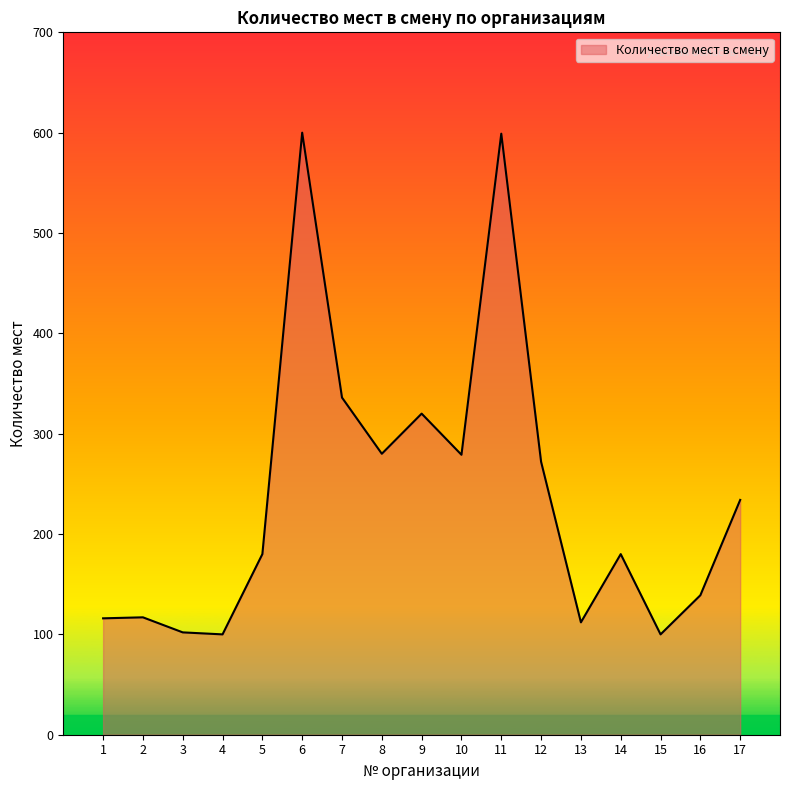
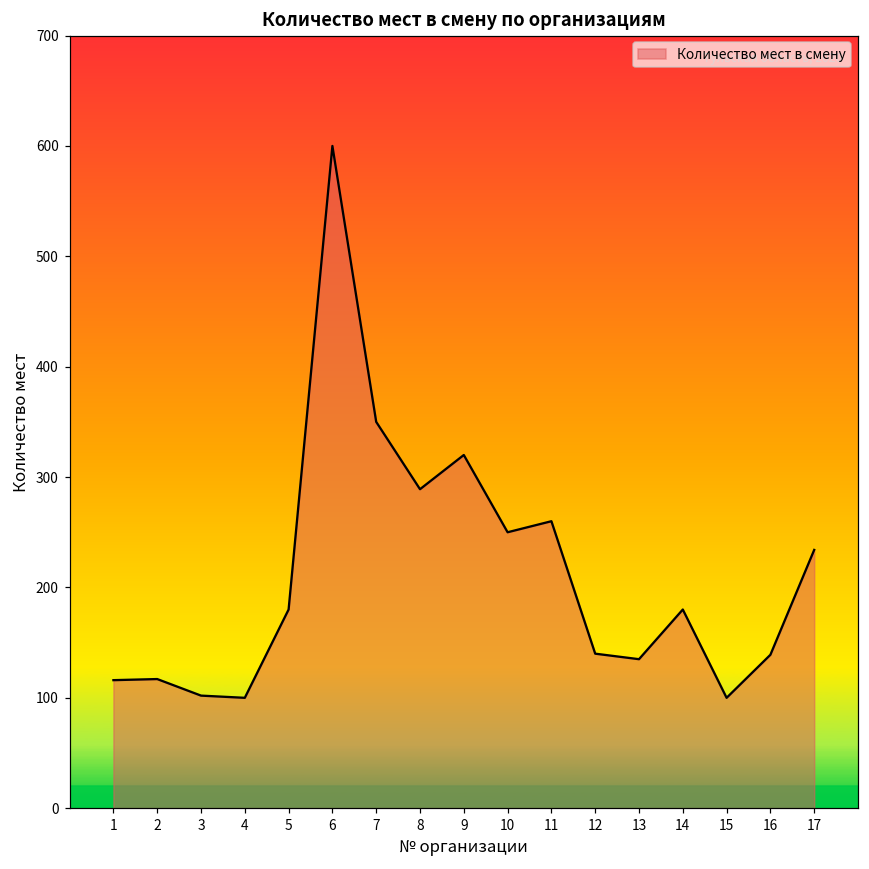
7: 336 -> 350
8: 280 -> 289
10: 279 -> 250
11: 599 -> 260
12: 272 -> 140
13: 112 -> 135
